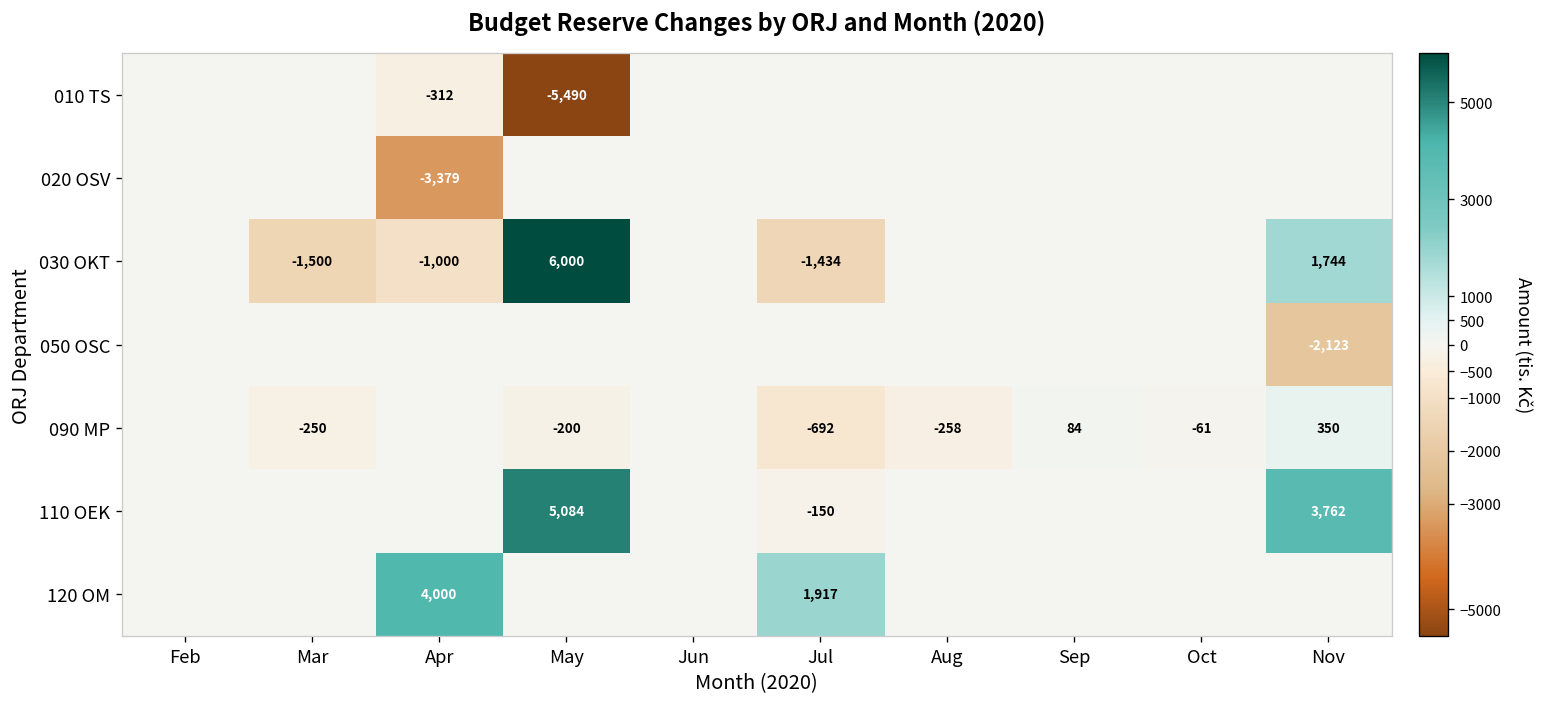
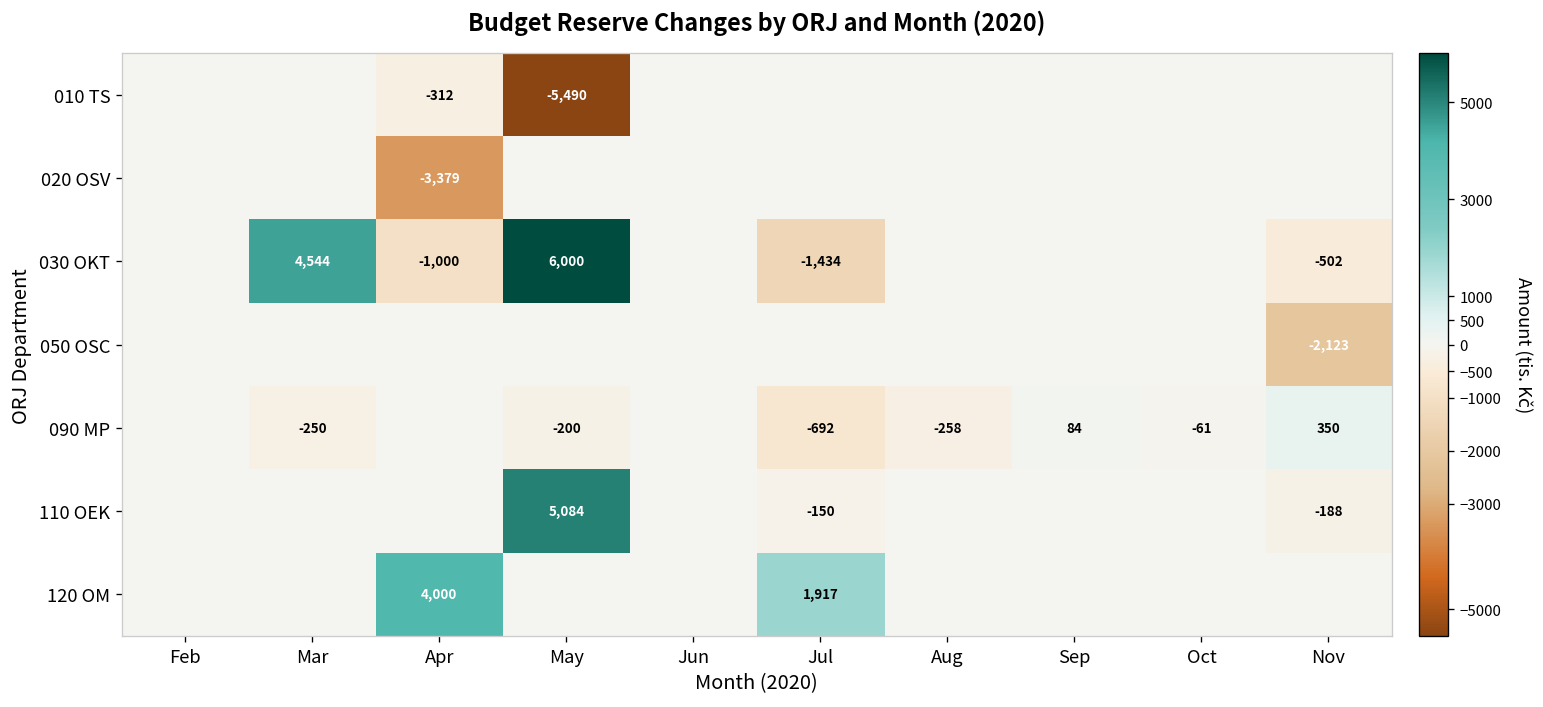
030 OKT, Mar: -1,500 -> 4,544
030 OKT, Nov: 1,744 -> -502
110 OEK, Nov: 3,762 -> -188
